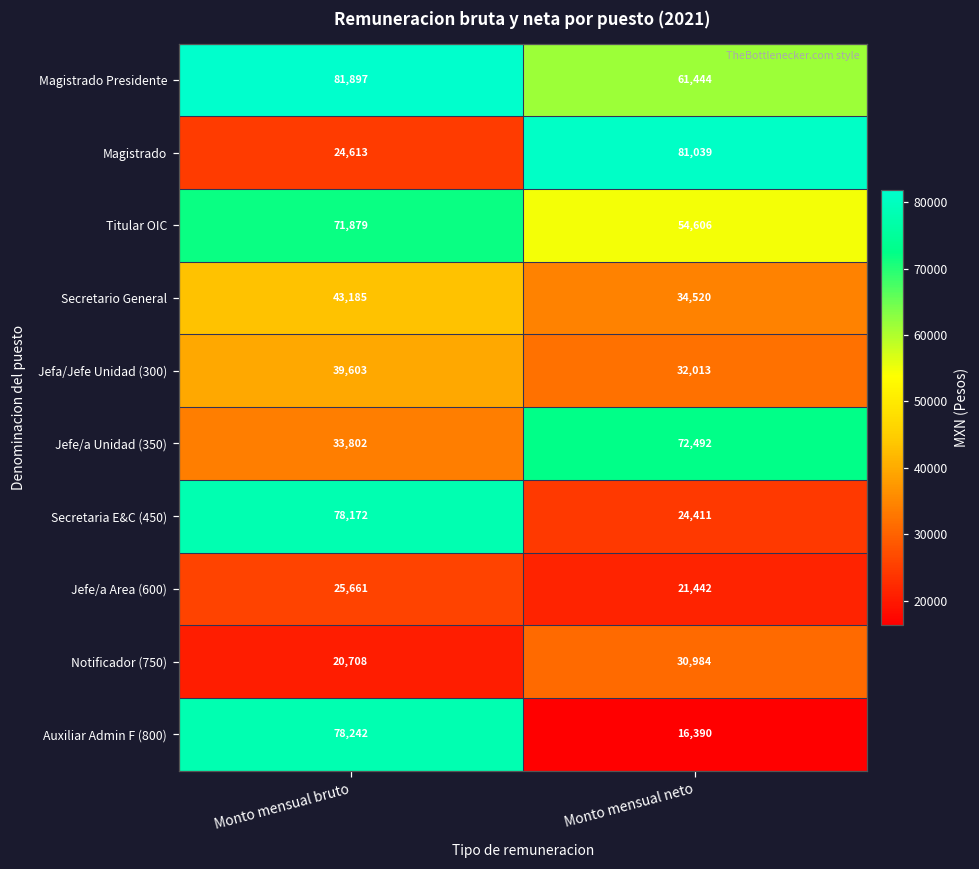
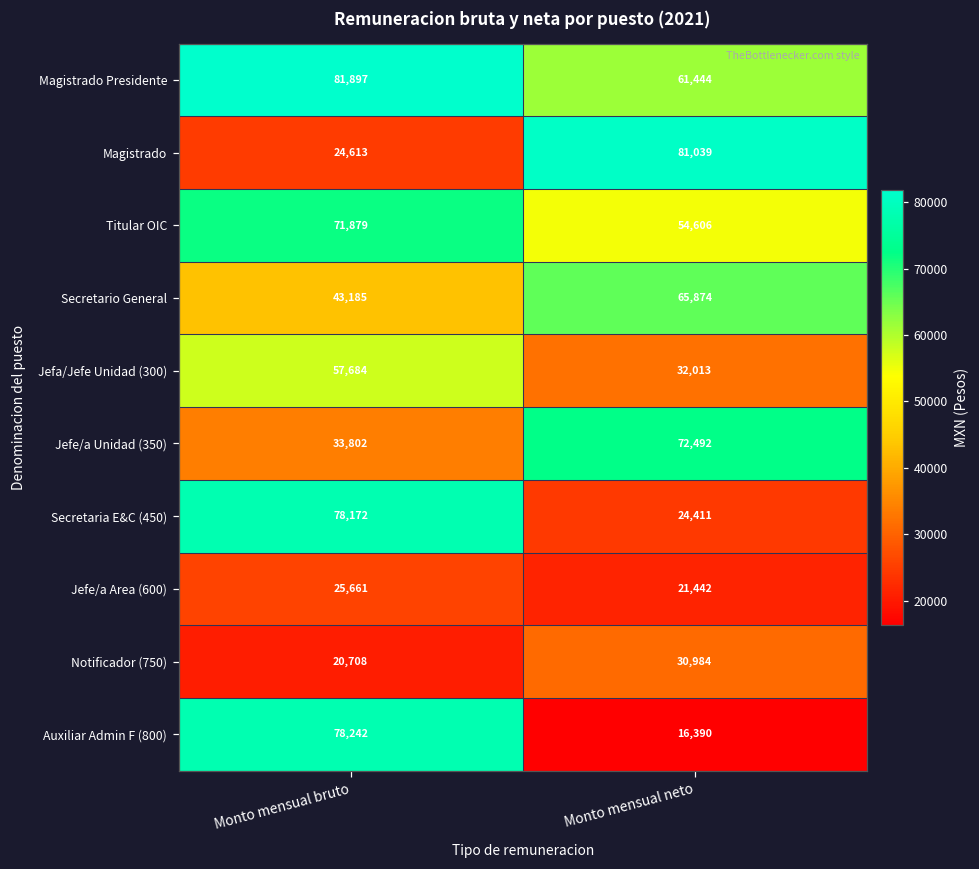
Secretario General, Monto mensual neto: 34,520 -> 65,874
Jefa/Jefe Unidad (300), Monto mensual bruto: 39,603 -> 57,684
